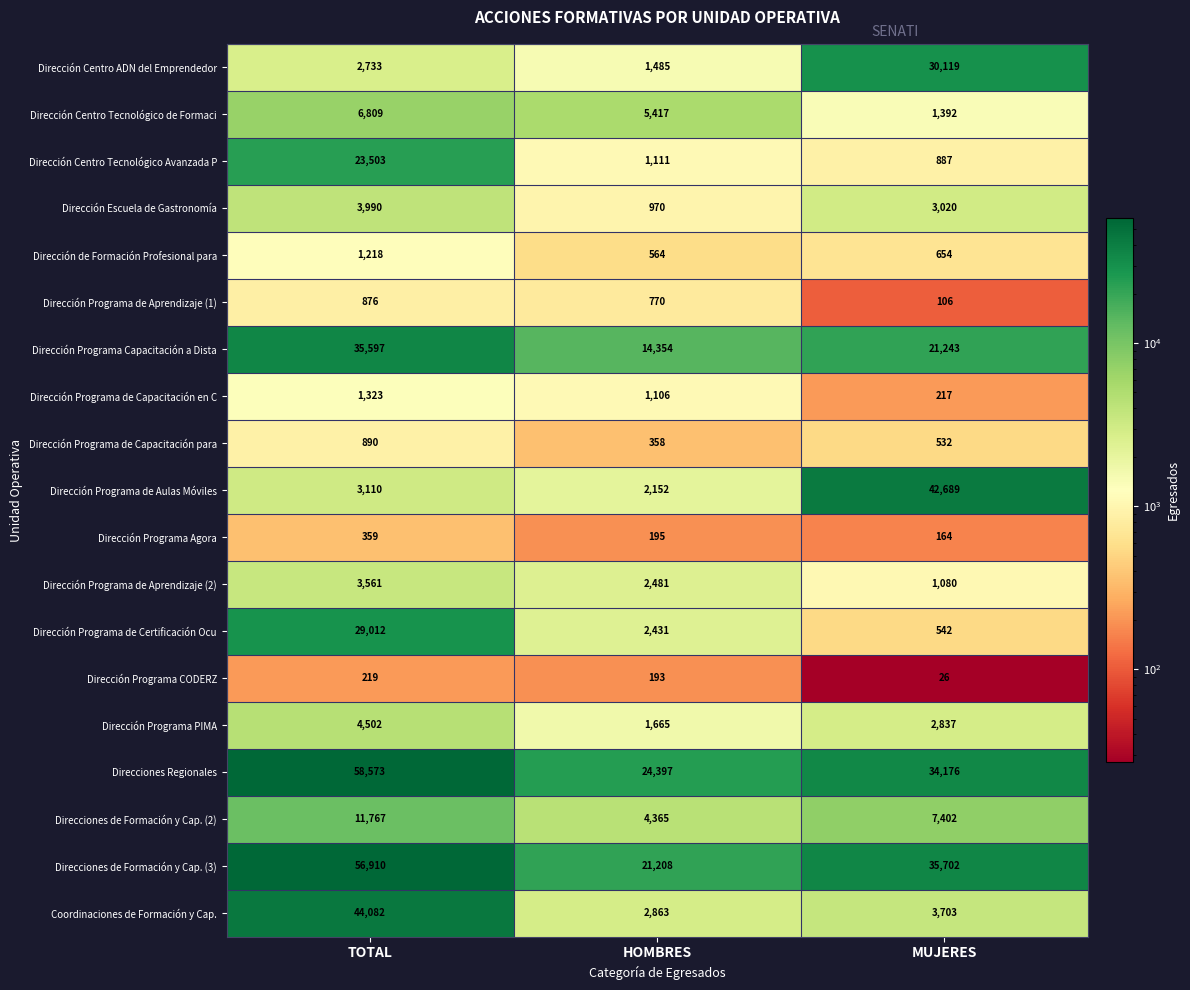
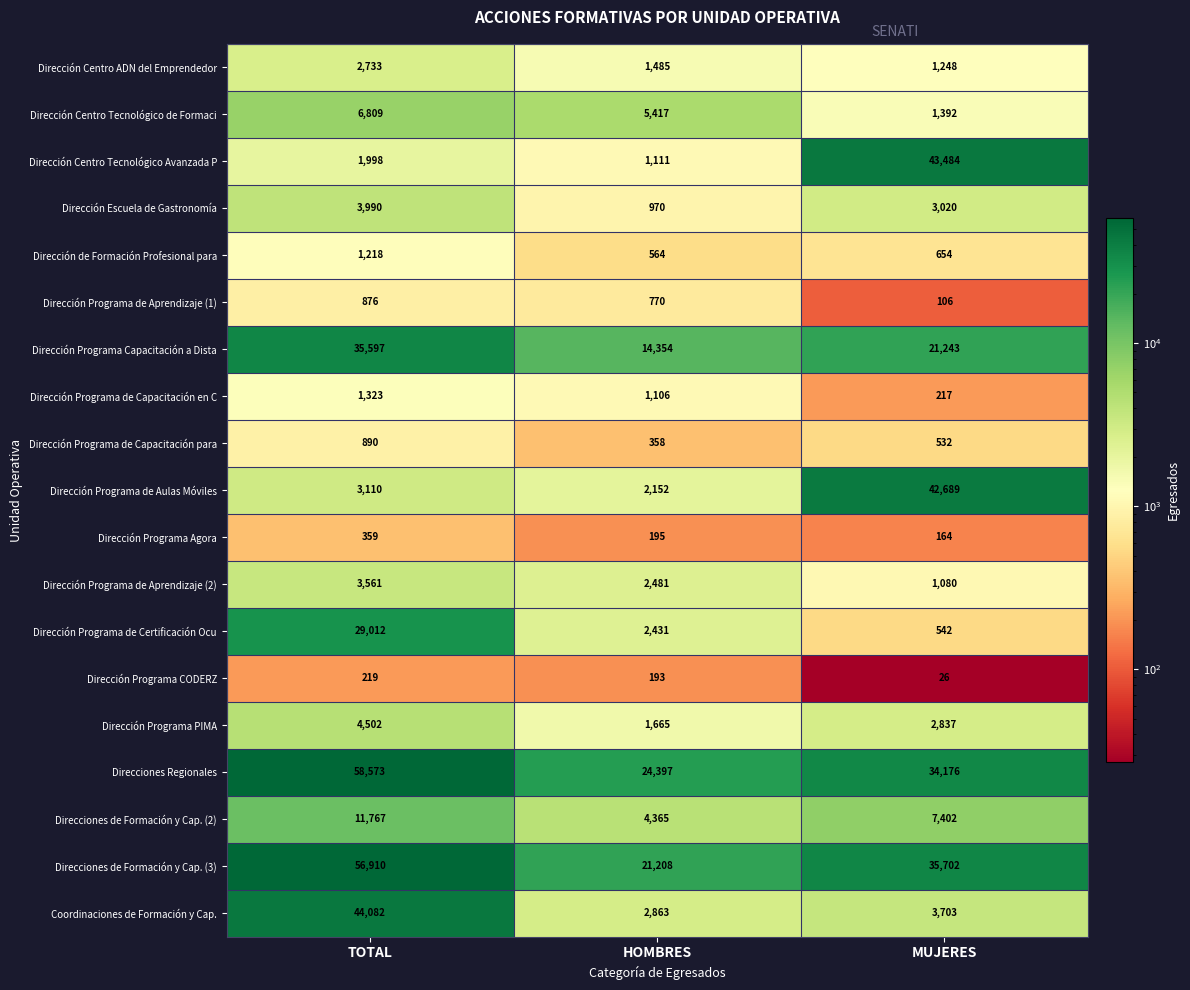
Dirección Centro ADN del Emprendedor, MUJERES: 30,119 -> 1,248
Dirección Centro Tecnológico Avanzada P, TOTAL: 23,503 -> 1,998
Dirección Centro Tecnológico Avanzada P, MUJERES: 887 -> 43,484
